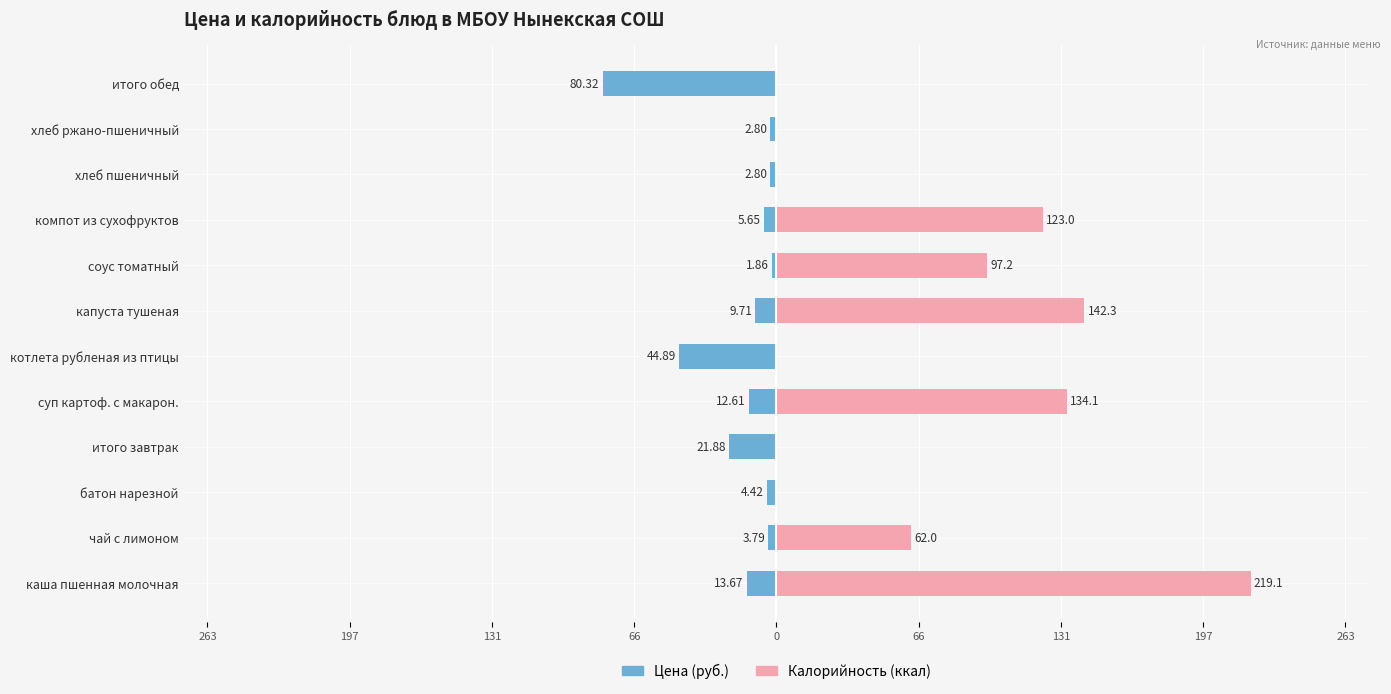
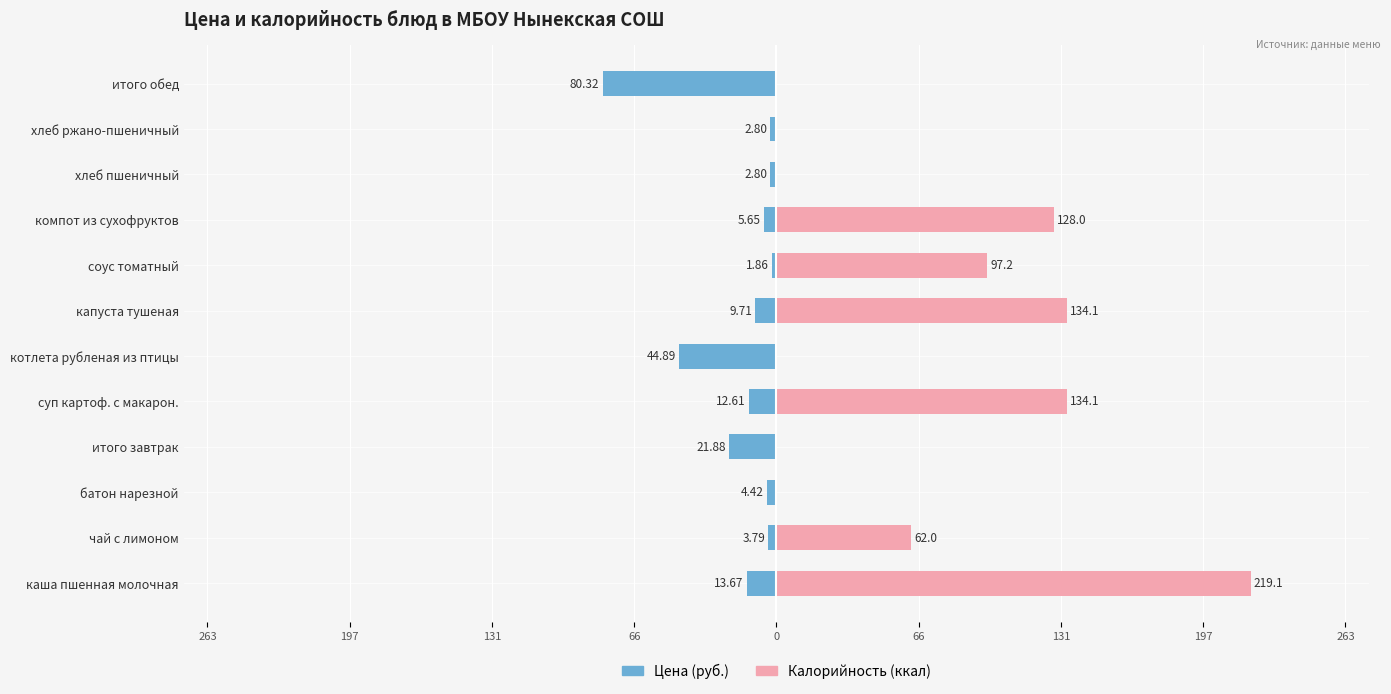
Калорийность (ккал), компот из сухофруктов: 123.0 -> 128.0
Калорийность (ккал), капуста тушеная: 142.3 -> 134.1
